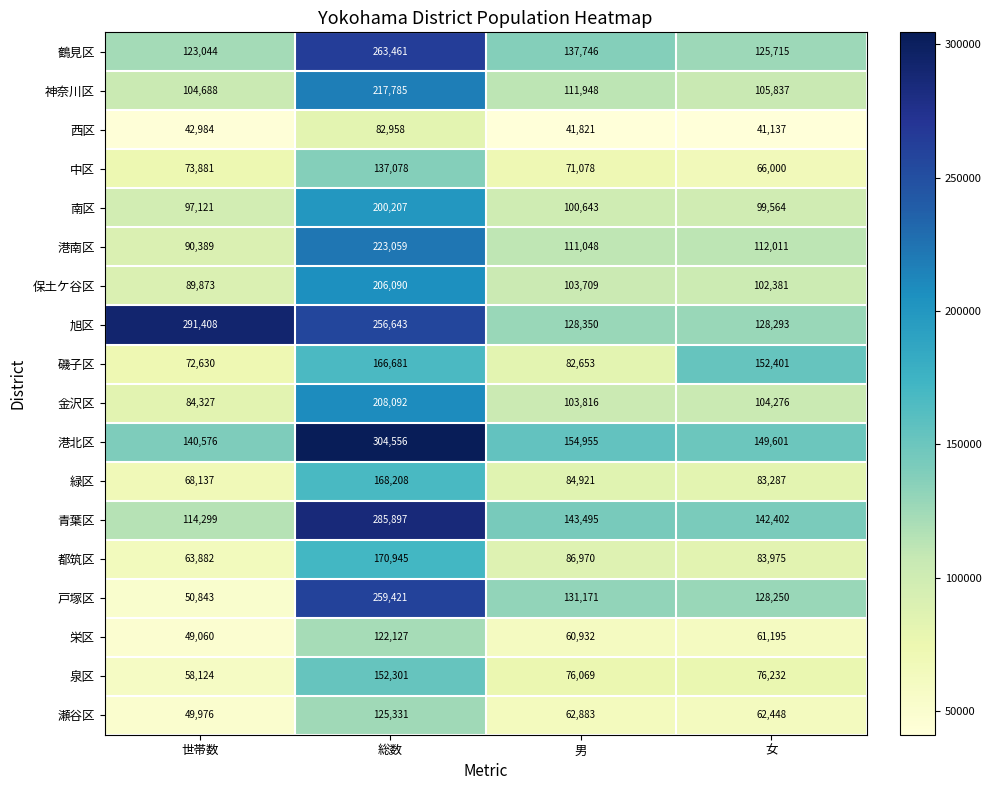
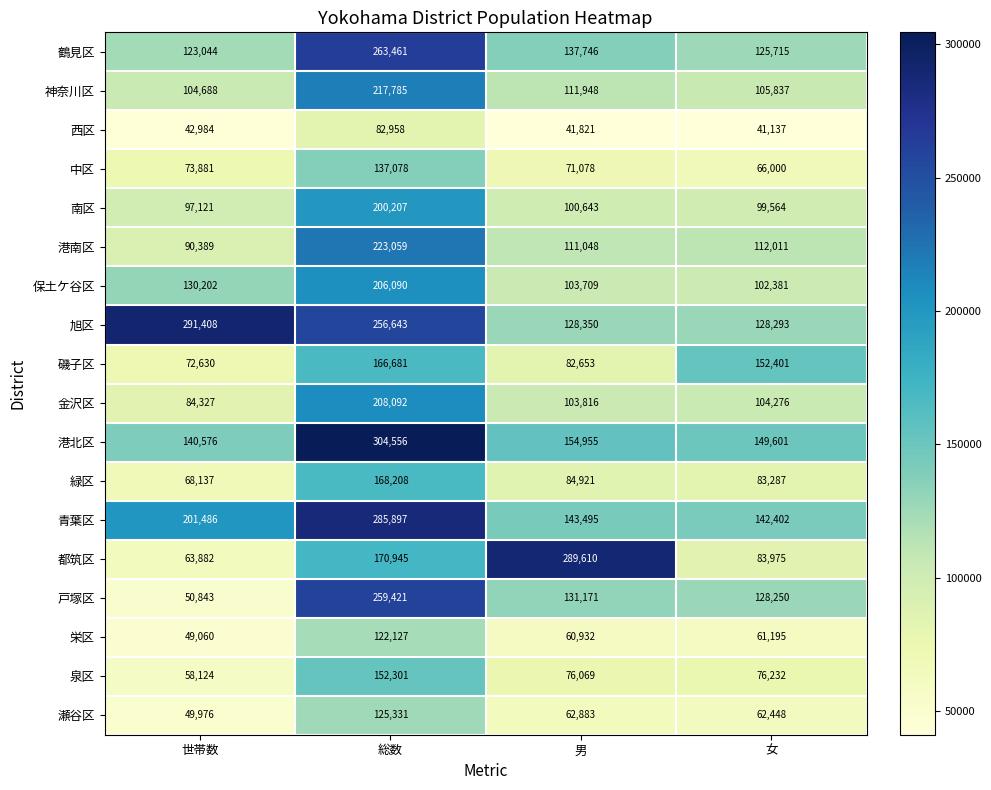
保土ケ谷区, 世帯数: 89,873 -> 130,202
青葉区, 世帯数: 114,299 -> 201,486
都筑区, 男: 86,970 -> 289,610
